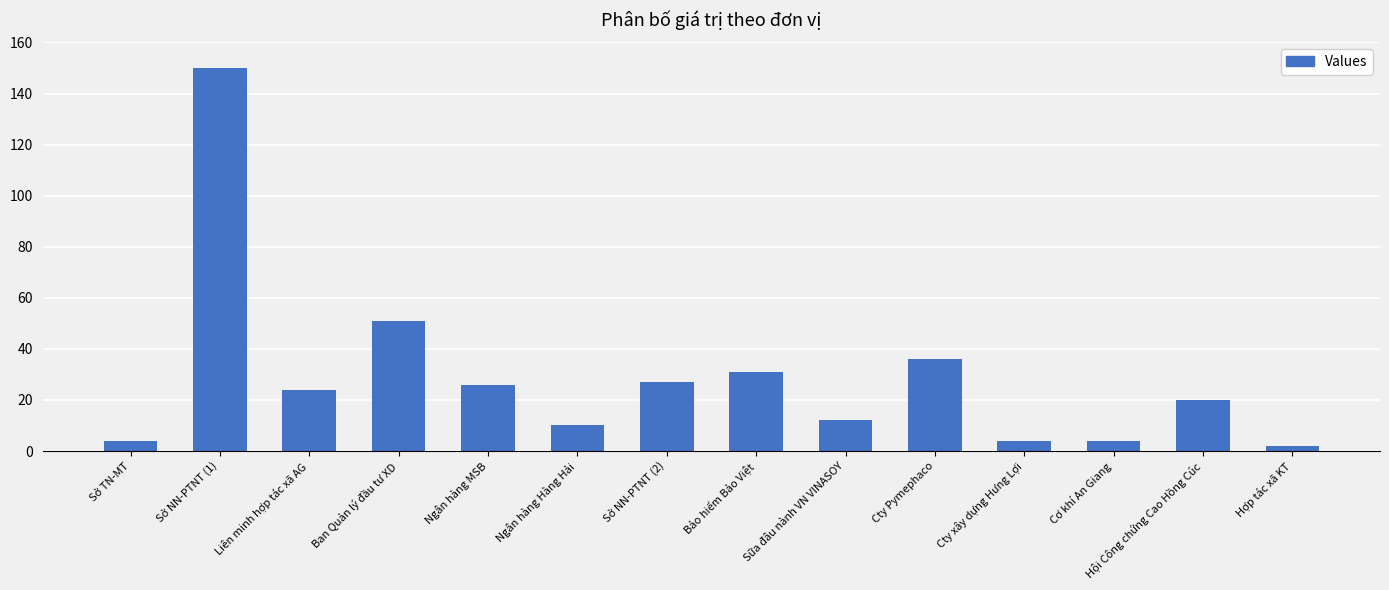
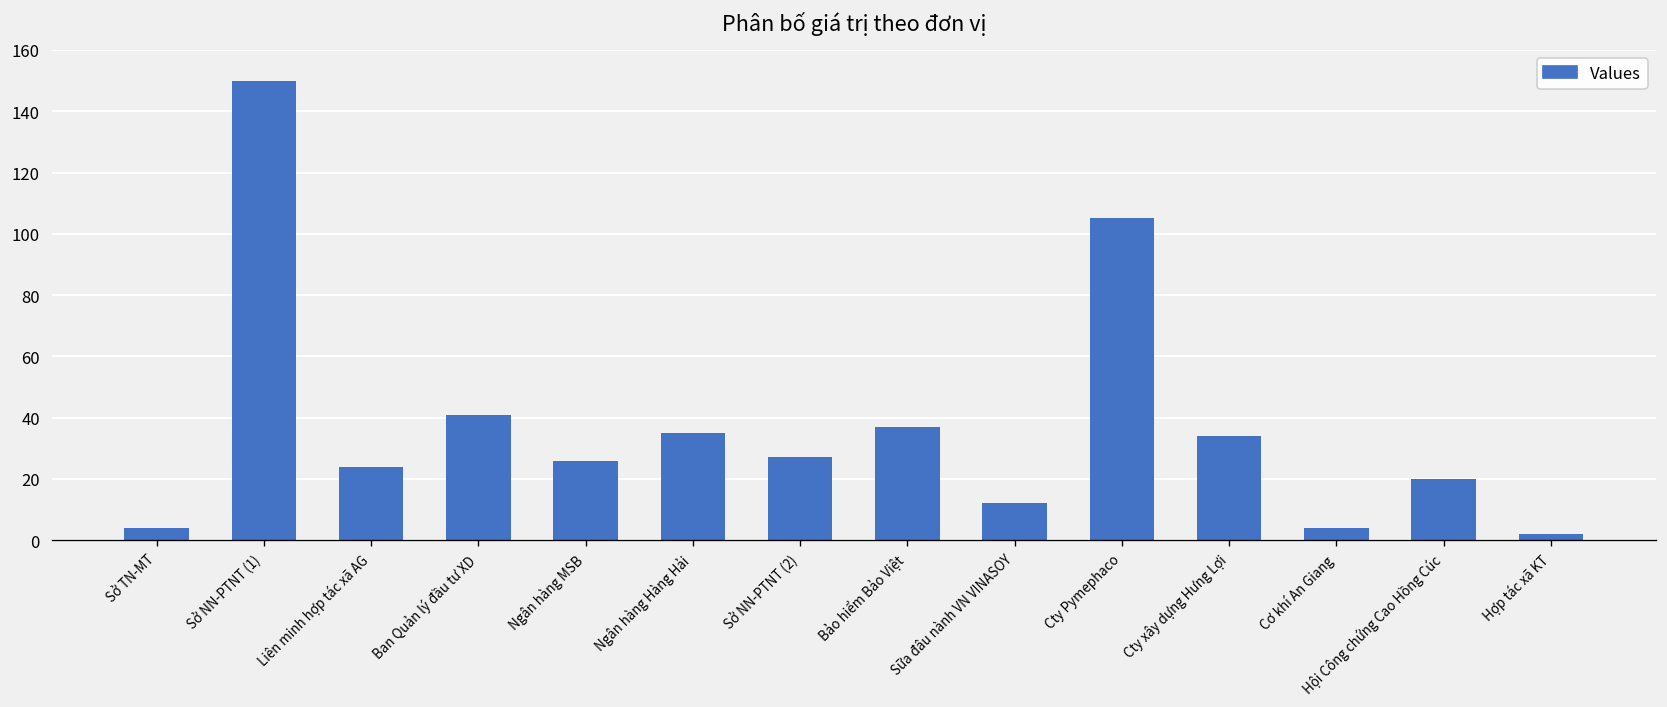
Ban Quản lý đầu tư XD: 51 -> 41
Ngân hàng Hàng Hải: 10 -> 35
Bảo hiểm Bảo Việt: 31 -> 37
Cty Pymephaco: 36 -> 105
Cty xây dựng Hưng Lợi: 4 -> 34
